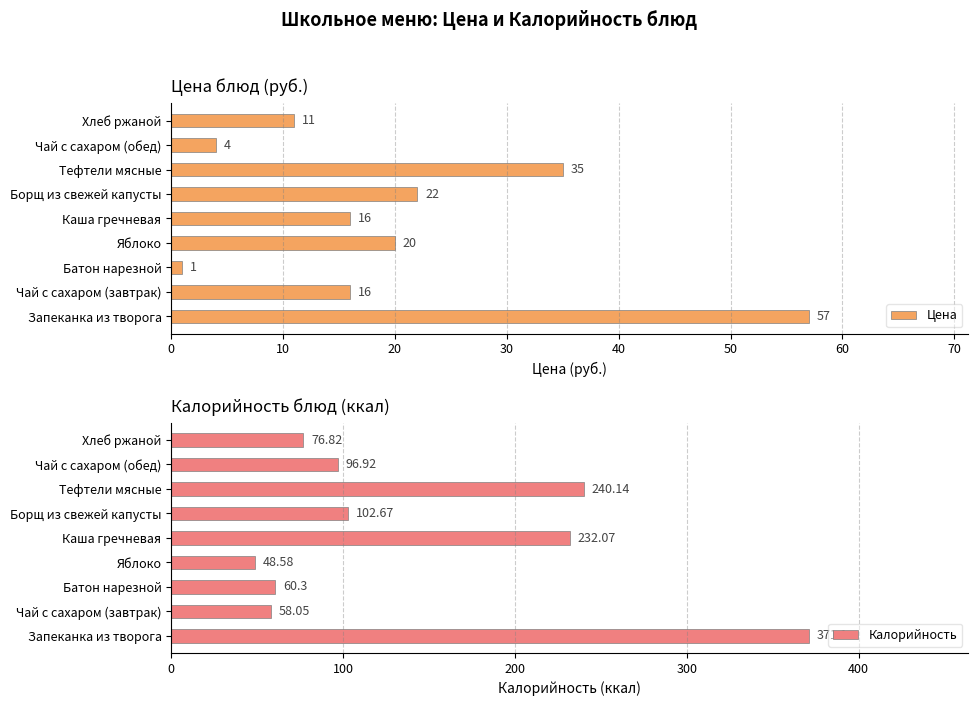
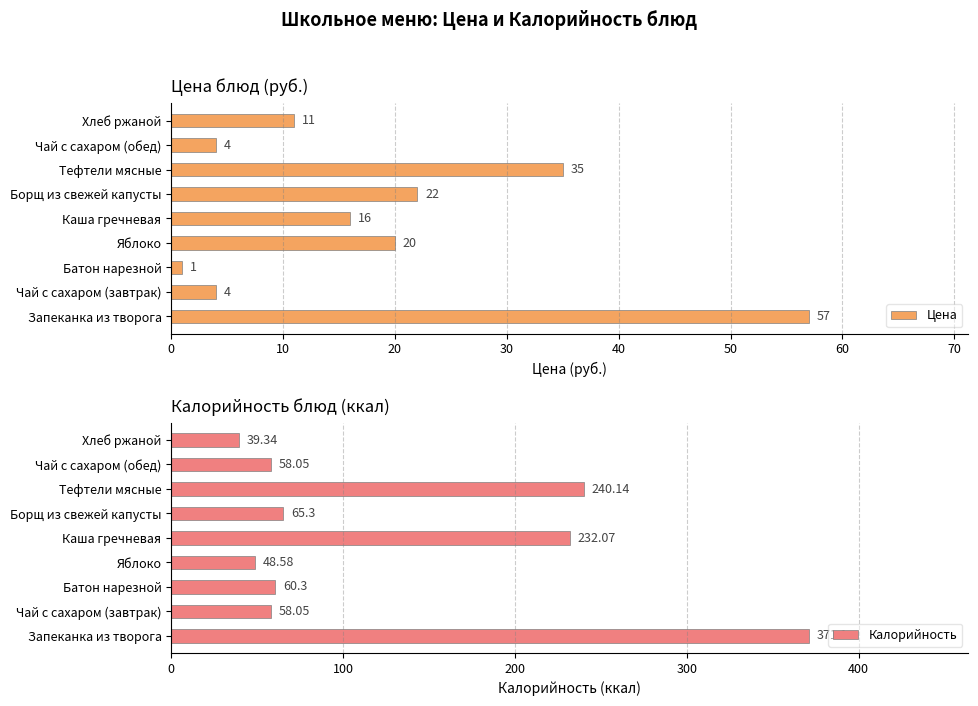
Цена блюд (руб.), Чай с сахаром (завтрак): 16 -> 4
Калорийность блюд (ккал), Хлеб ржаной: 76.82 -> 39.34
Калорийность блюд (ккал), Чай с сахаром (обед): 96.92 -> 58.05
Калорийность блюд (ккал), Борщ из свежей капусты: 102.67 -> 65.3
